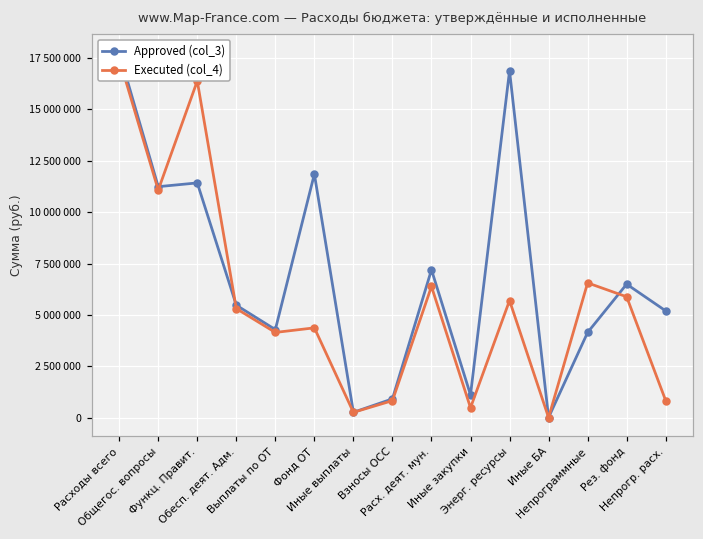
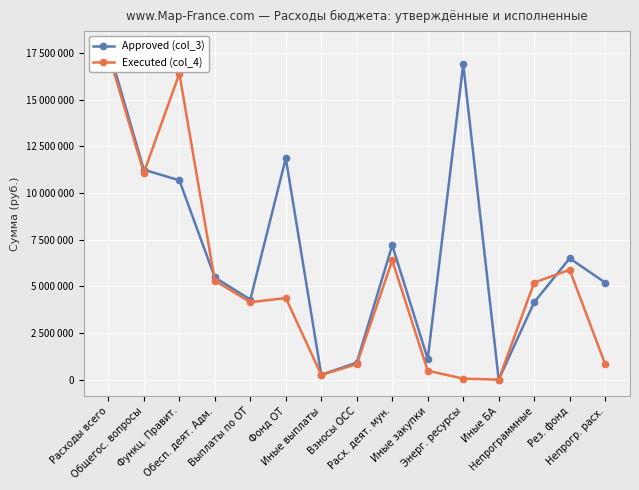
Approved (col_3), Функц. Правит.: 11400000 -> 10700000
Executed (col_4), Энерг. ресурсы: 5700000 -> 100000
Executed (col_4), Непрограммные: 6600000 -> 5200000
